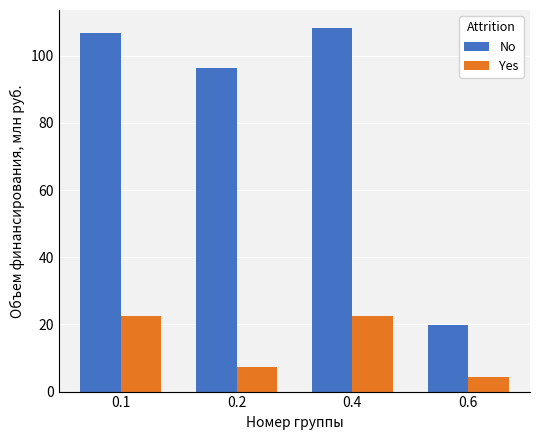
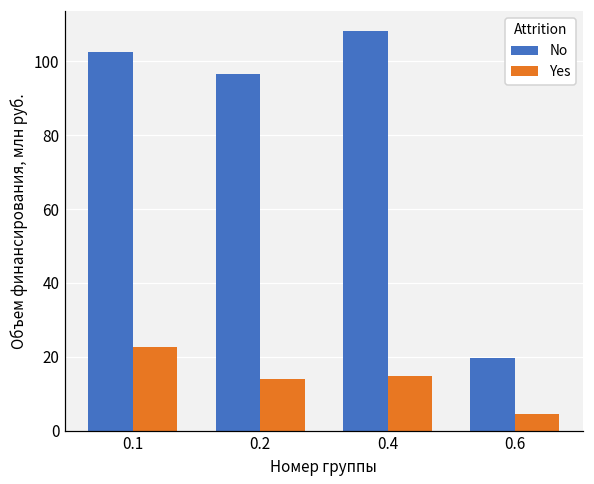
No, 0.1: 107 -> 103
Yes, 0.2: 7 -> 14
Yes, 0.4: 23 -> 15
